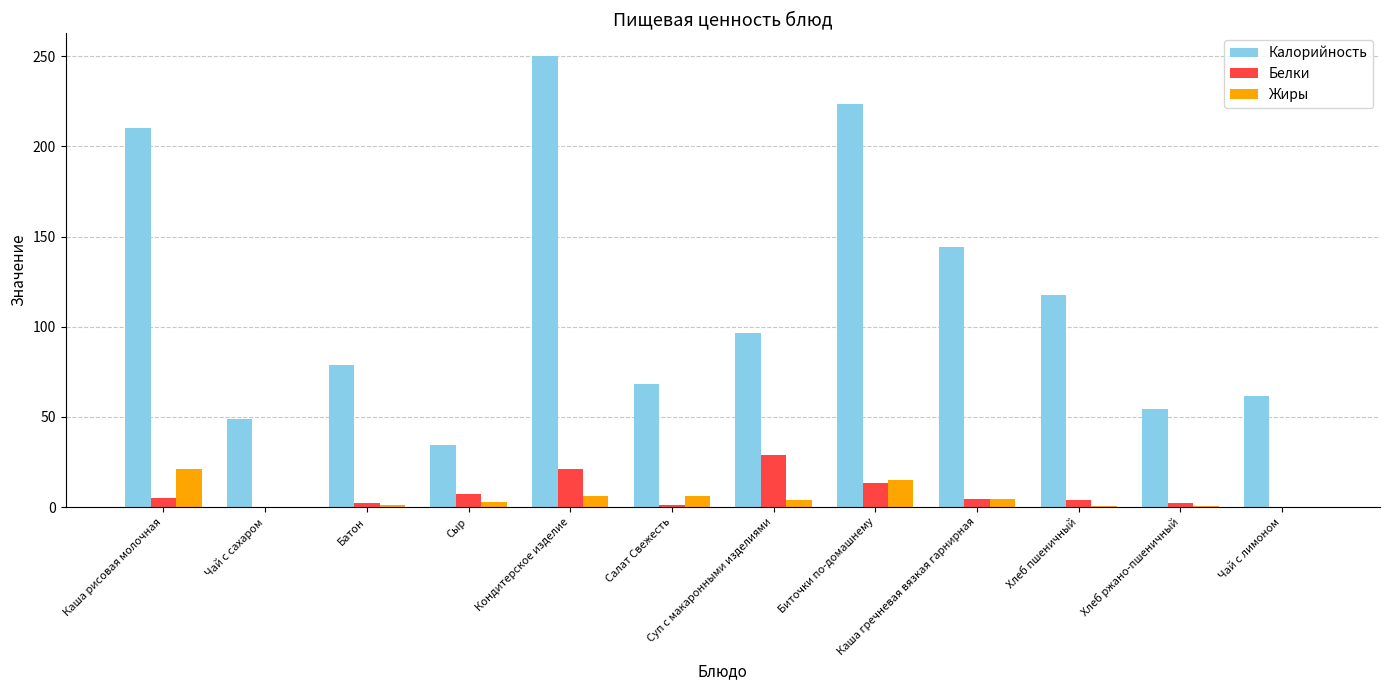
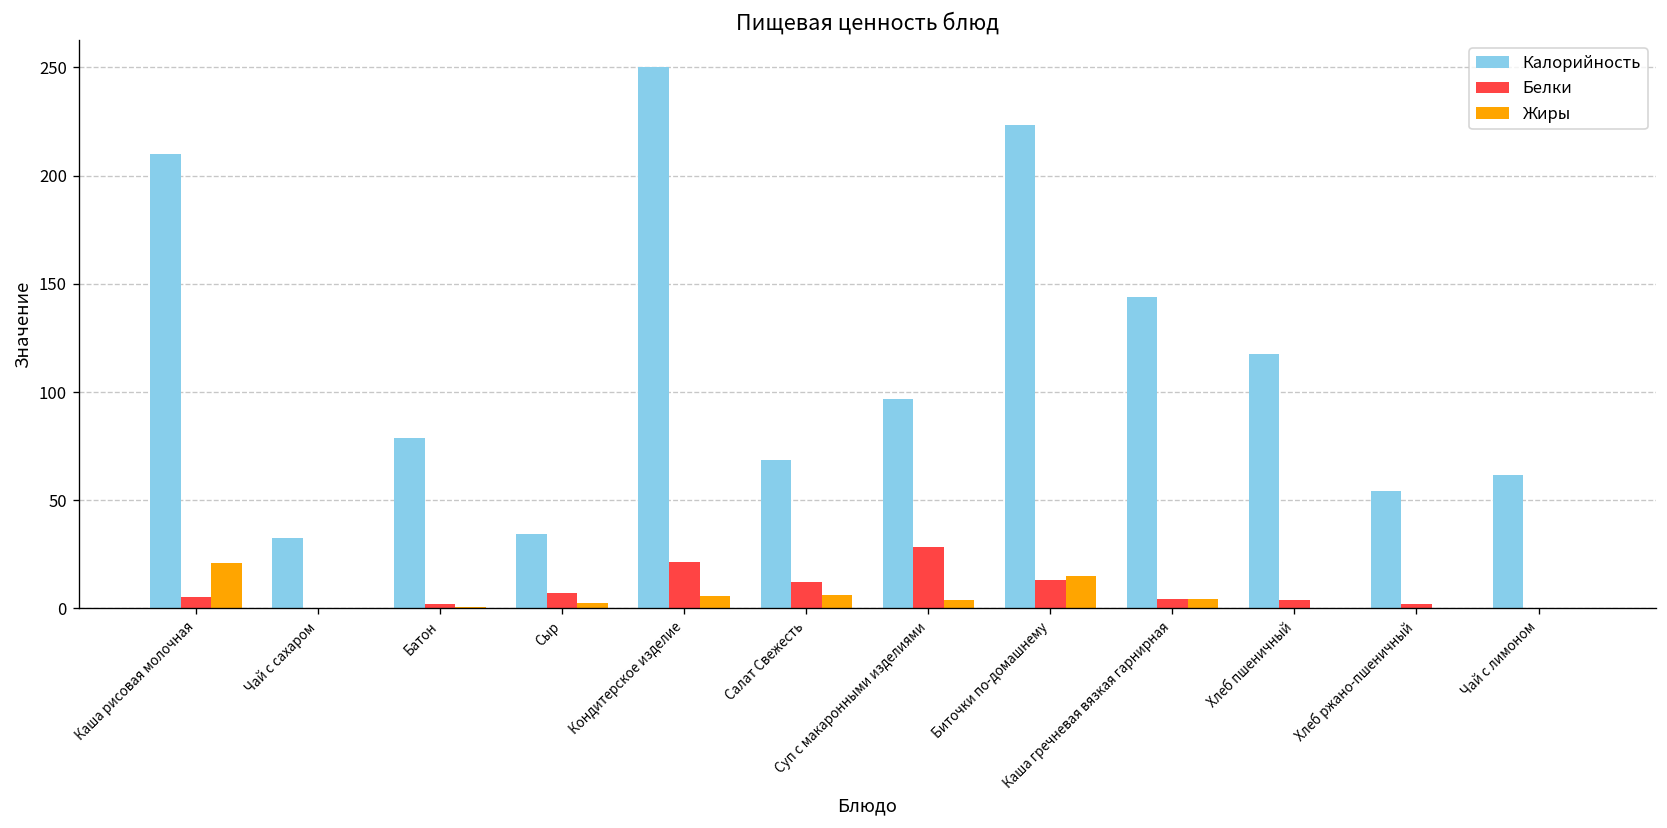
Калорийность, Чай с сахаром: 49 -> 32
Белки, Салат Свежесть: 1 -> 12
